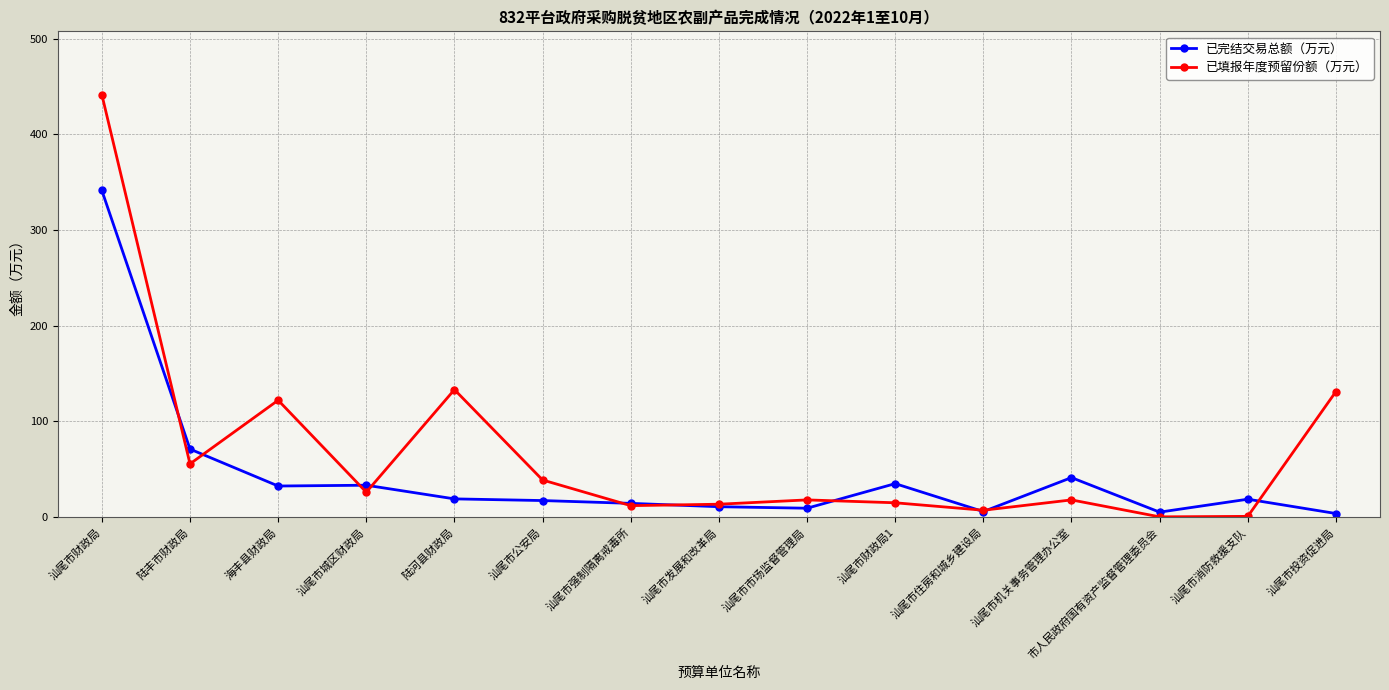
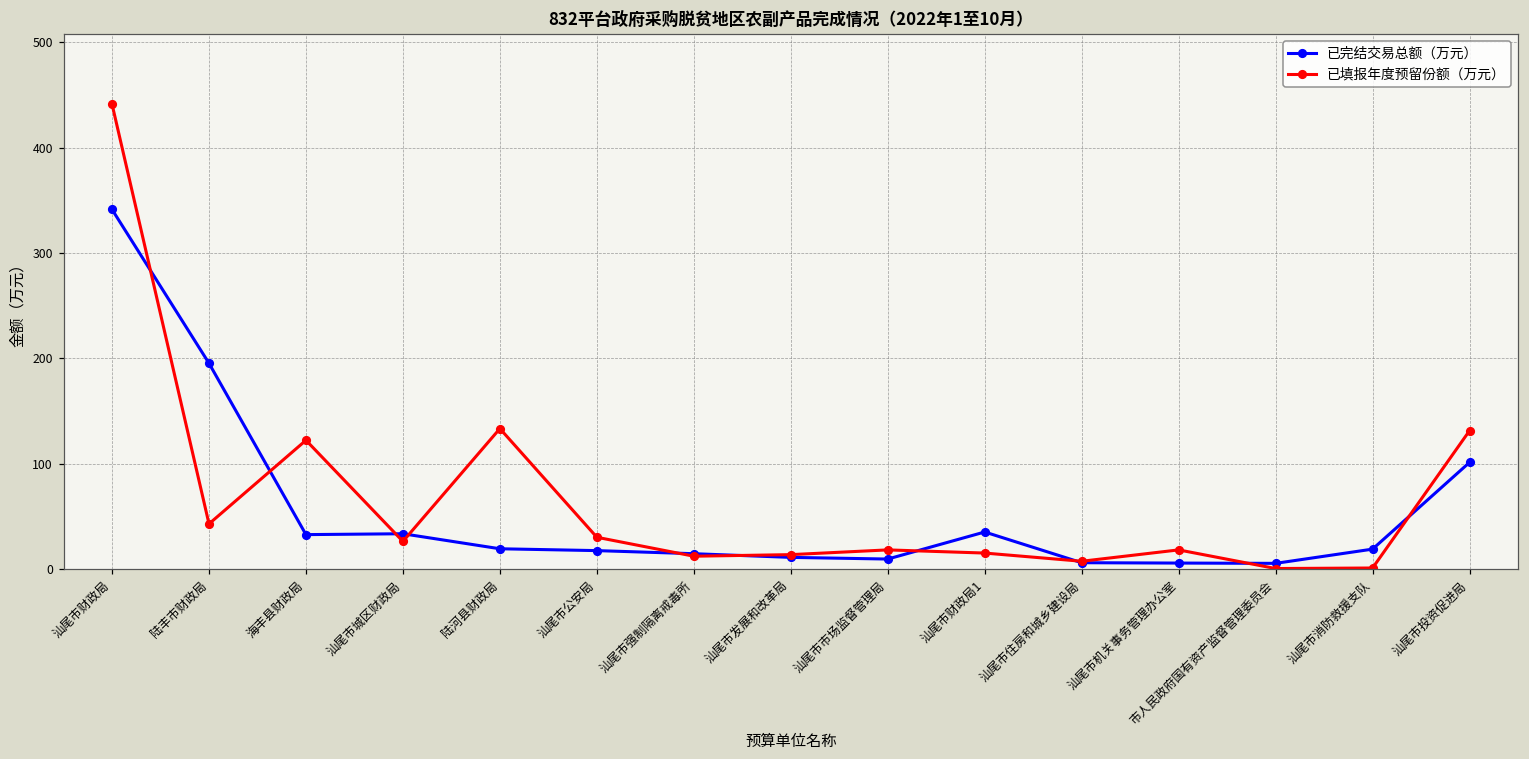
已完结交易总额（万元）, 陆丰市财政局: 70 -> 200
已填报年度预留份额（万元）, 陆丰市财政局: 60 -> 40
已填报年度预留份额（万元）, 汕尾市公安局: 40 -> 30
已完结交易总额（万元）, 汕尾市机关事务管理办公室: 40 -> 10
已完结交易总额（万元）, 汕尾市投资促进局: 0 -> 100
